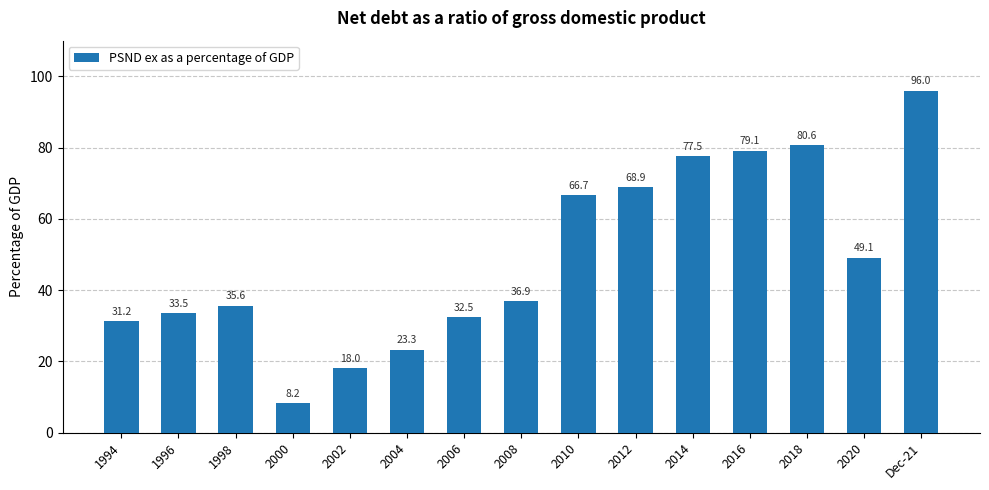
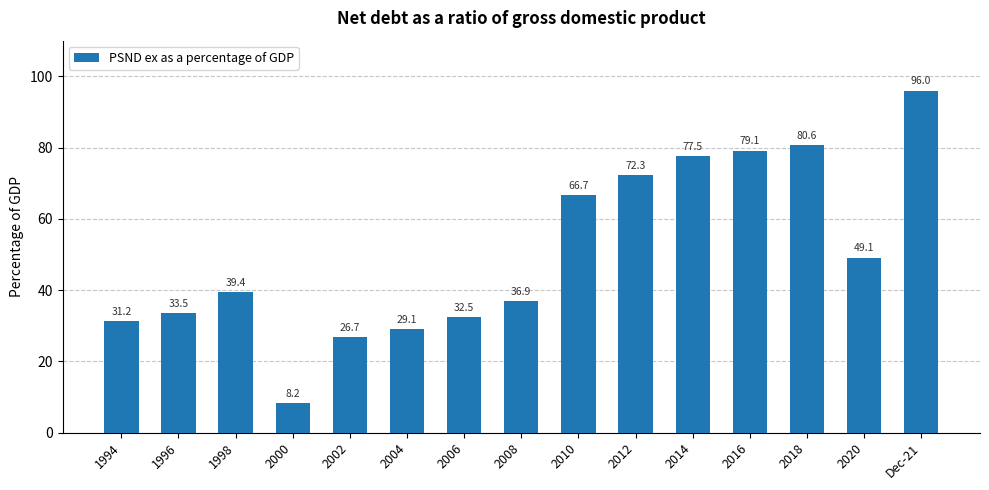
1998: 35.6 -> 39.4
2002: 18.0 -> 26.7
2004: 23.3 -> 29.1
2012: 68.9 -> 72.3
